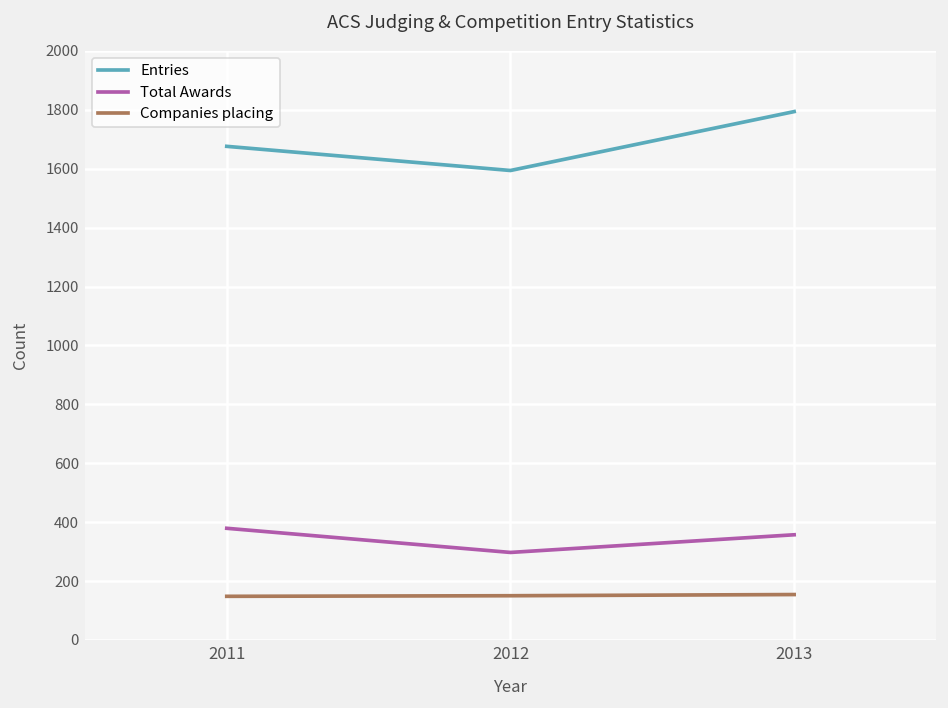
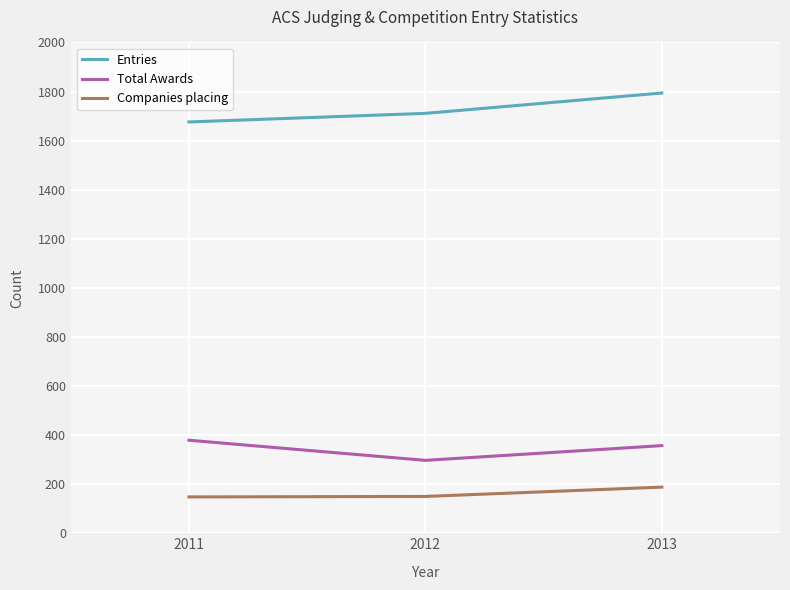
Entries, 2012: 1590 -> 1710
Companies placing, 2013: 150 -> 190
